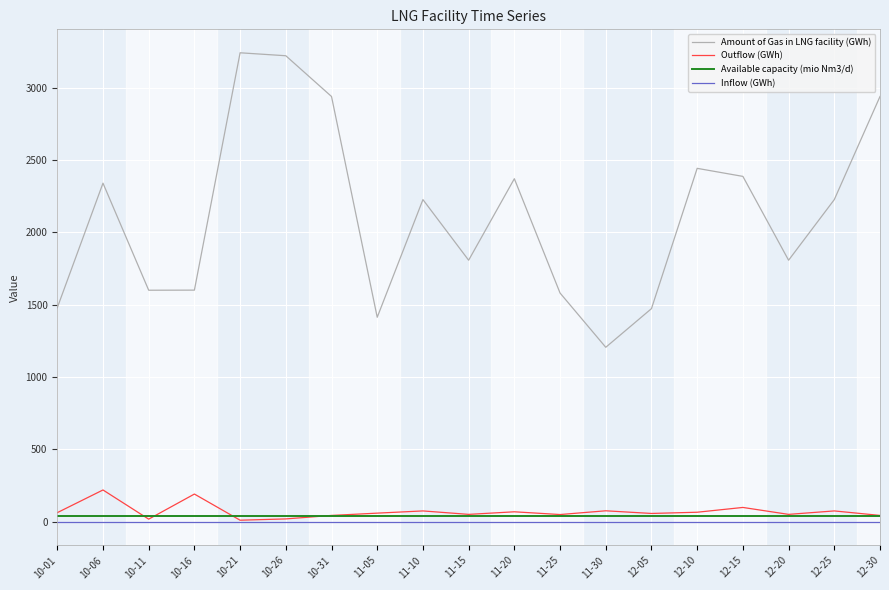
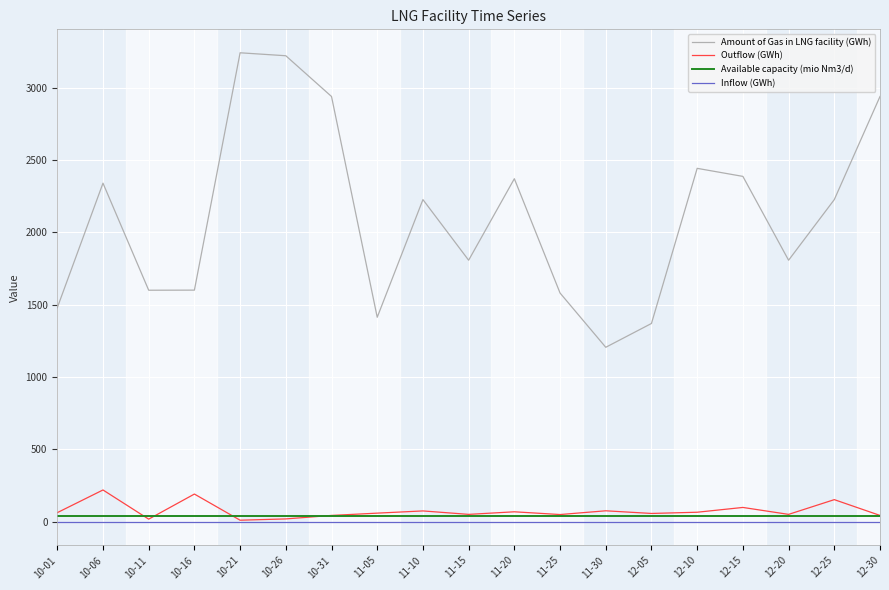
Amount of Gas in LNG facility (GWh), 12-05: 1470 -> 1370
Outflow (GWh), 12-25: 80 -> 150
